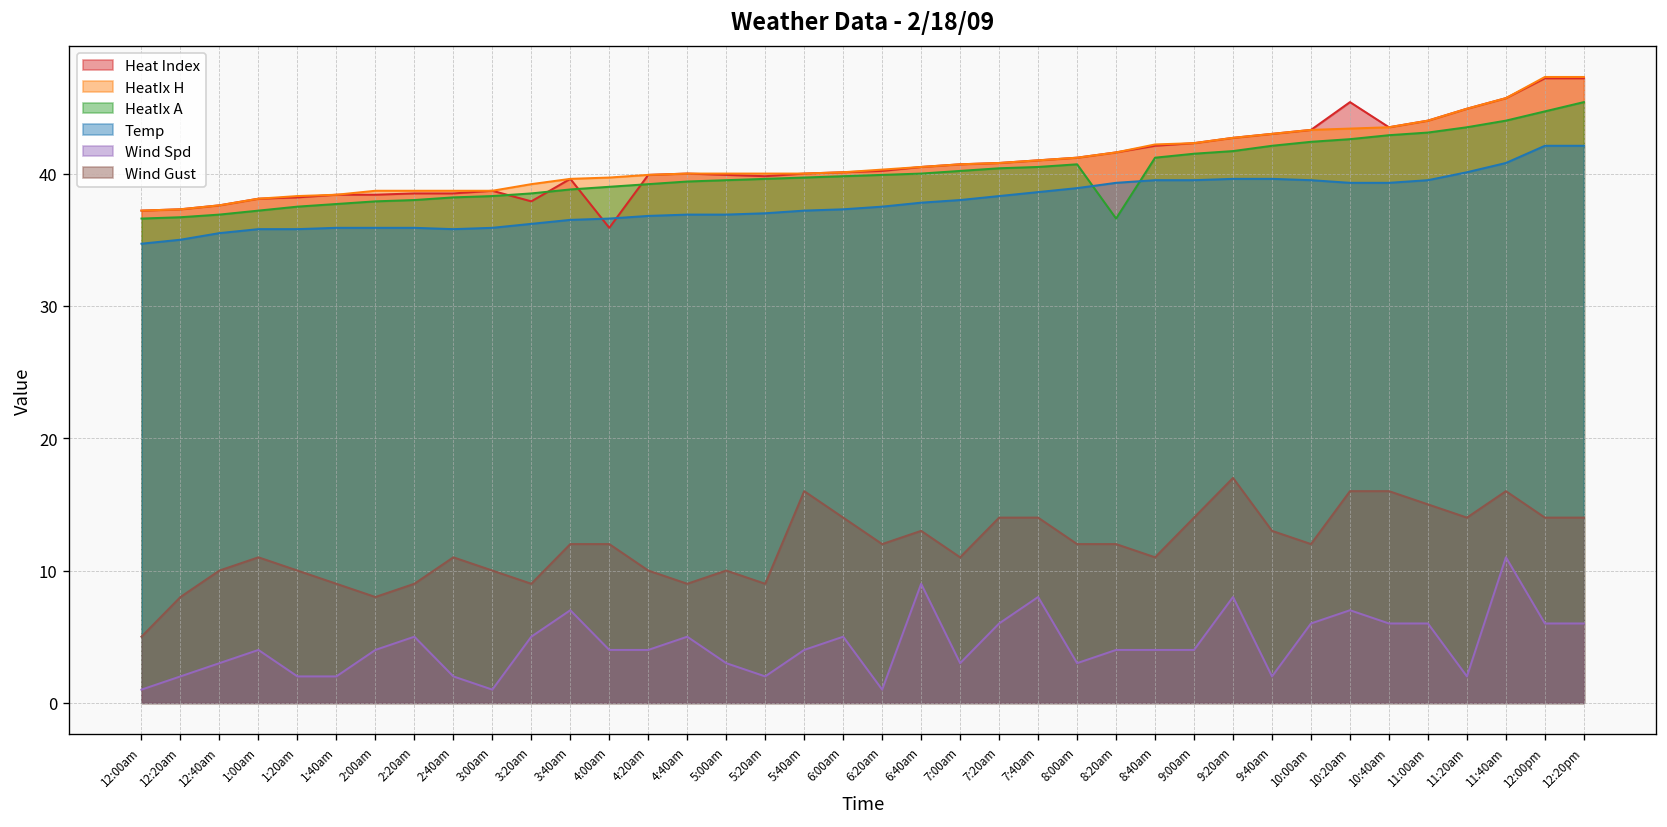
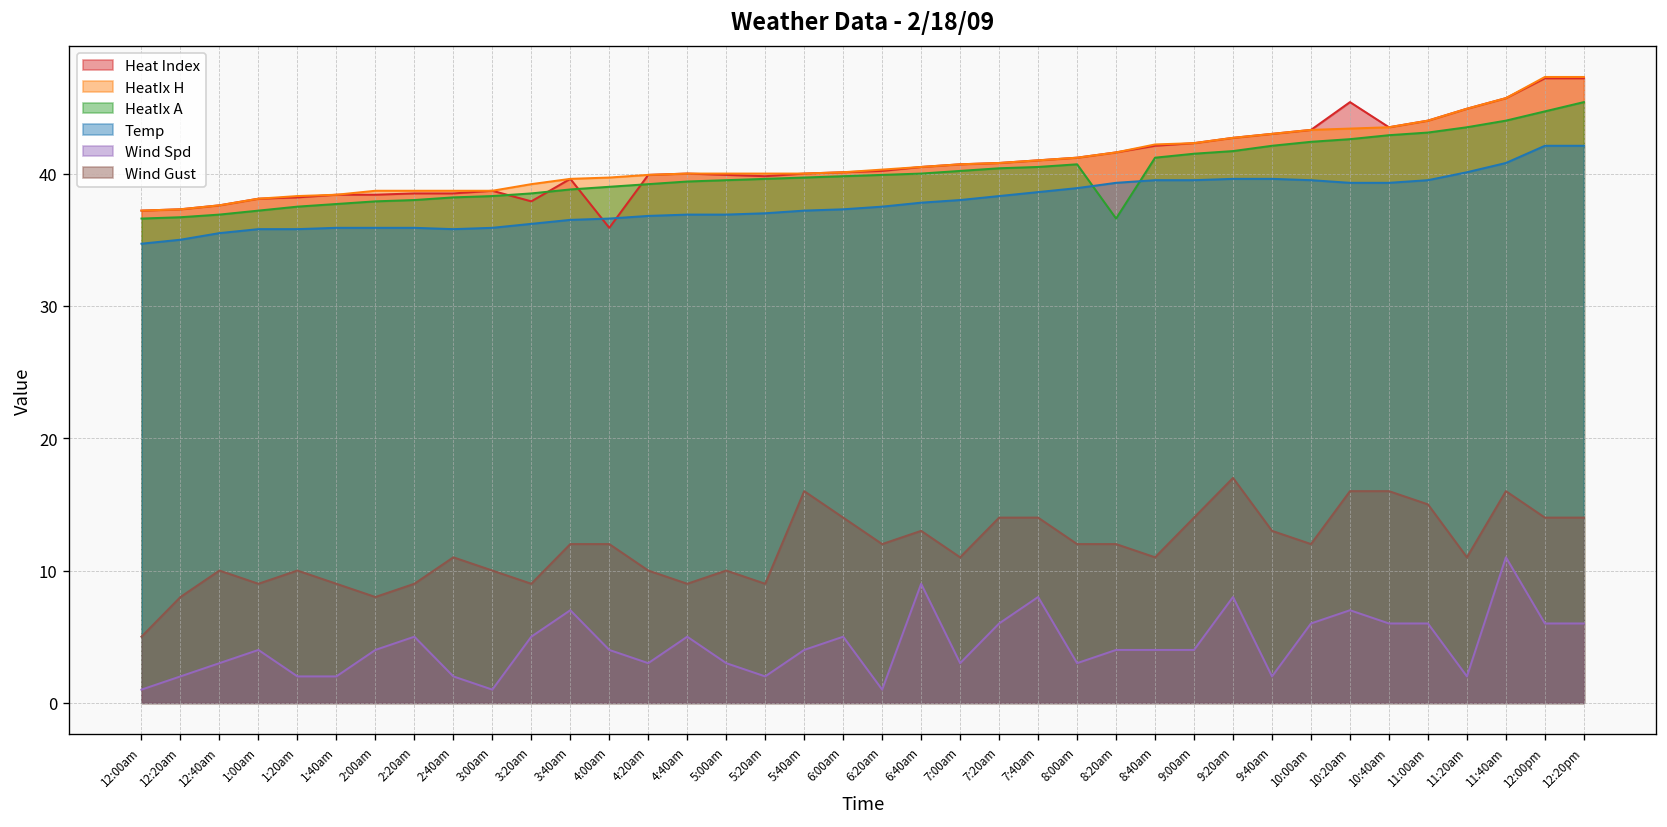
Wind Gust, 1:00am: 11 -> 9
Wind Spd, 4:20am: 4 -> 3
Wind Gust, 11:20am: 14 -> 11
